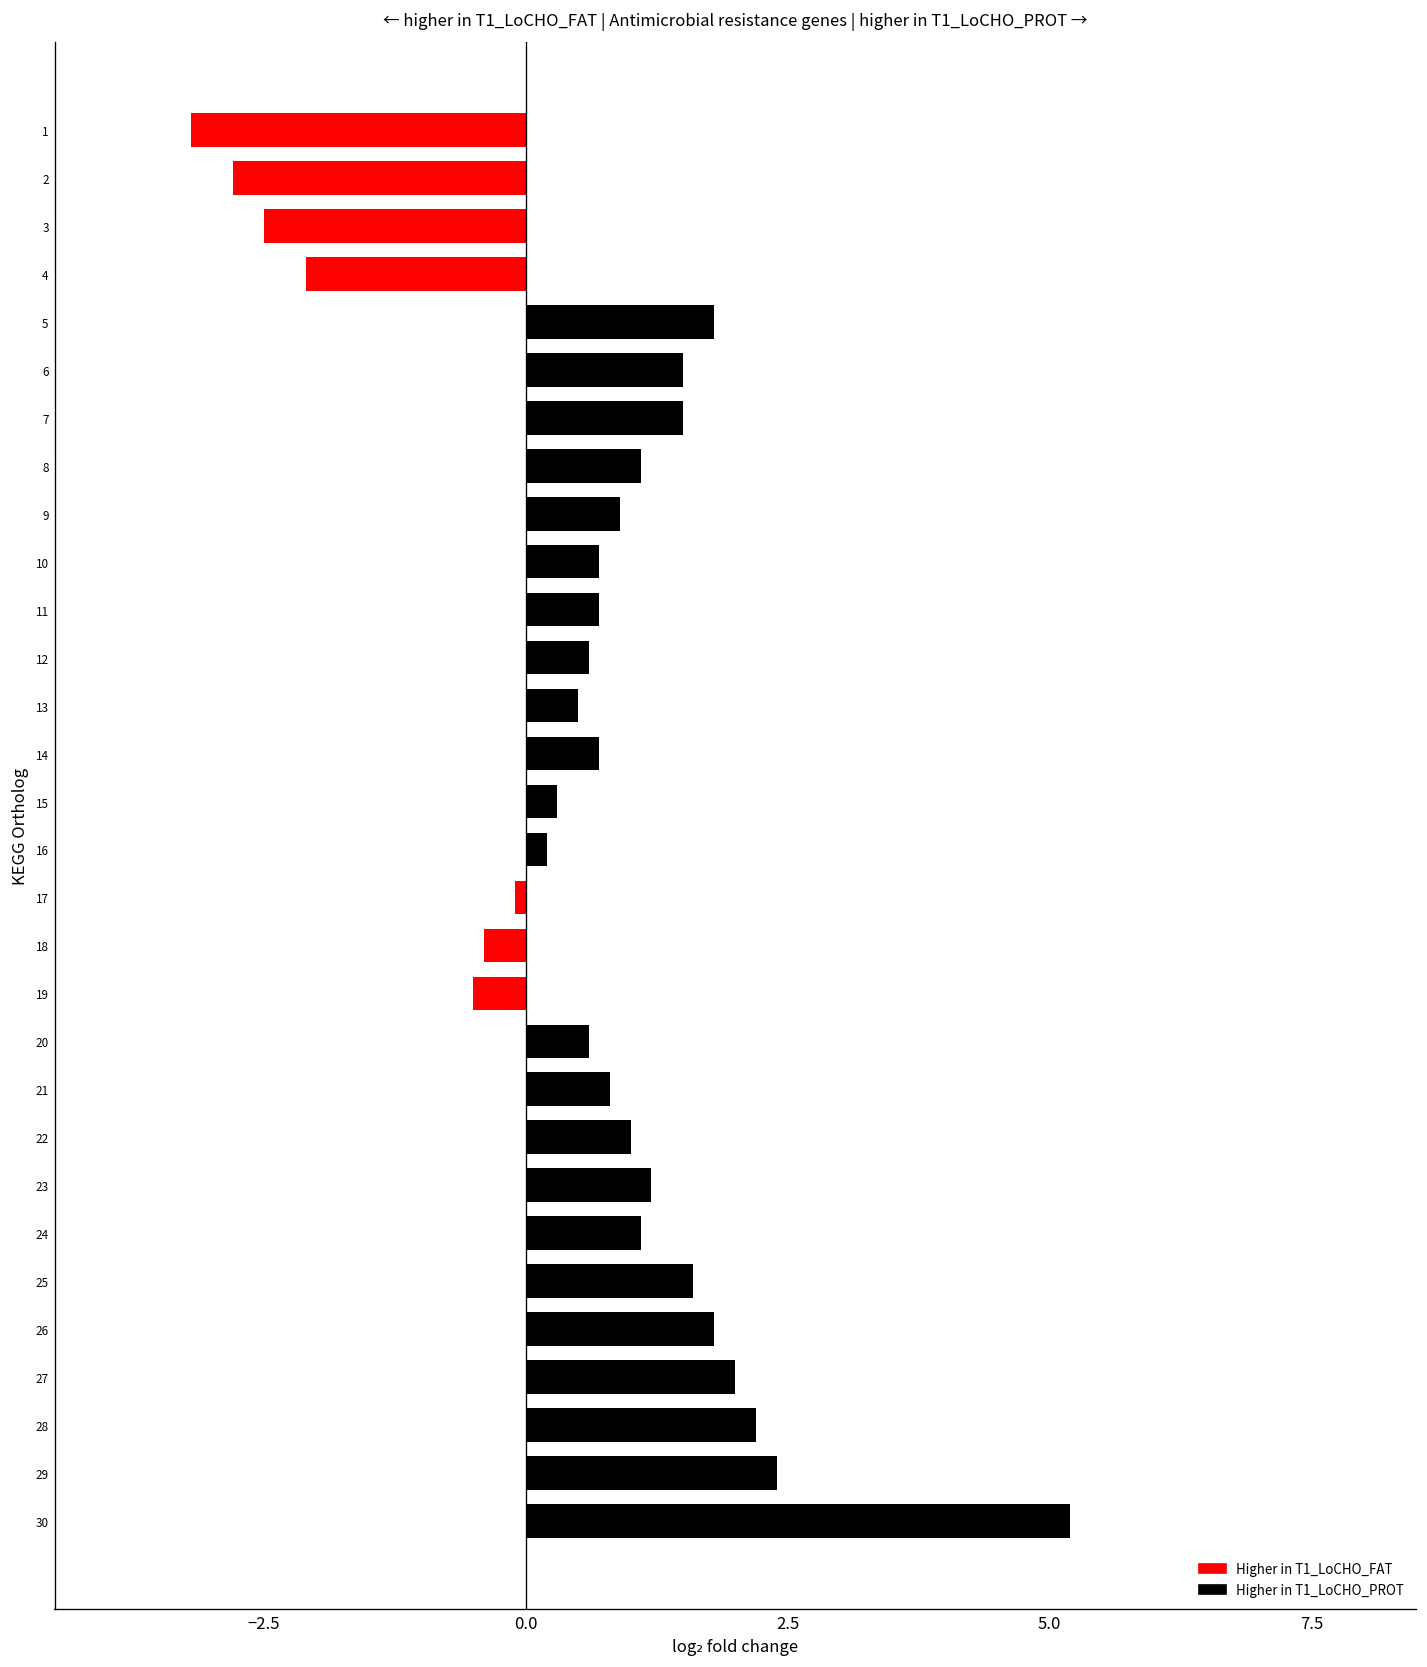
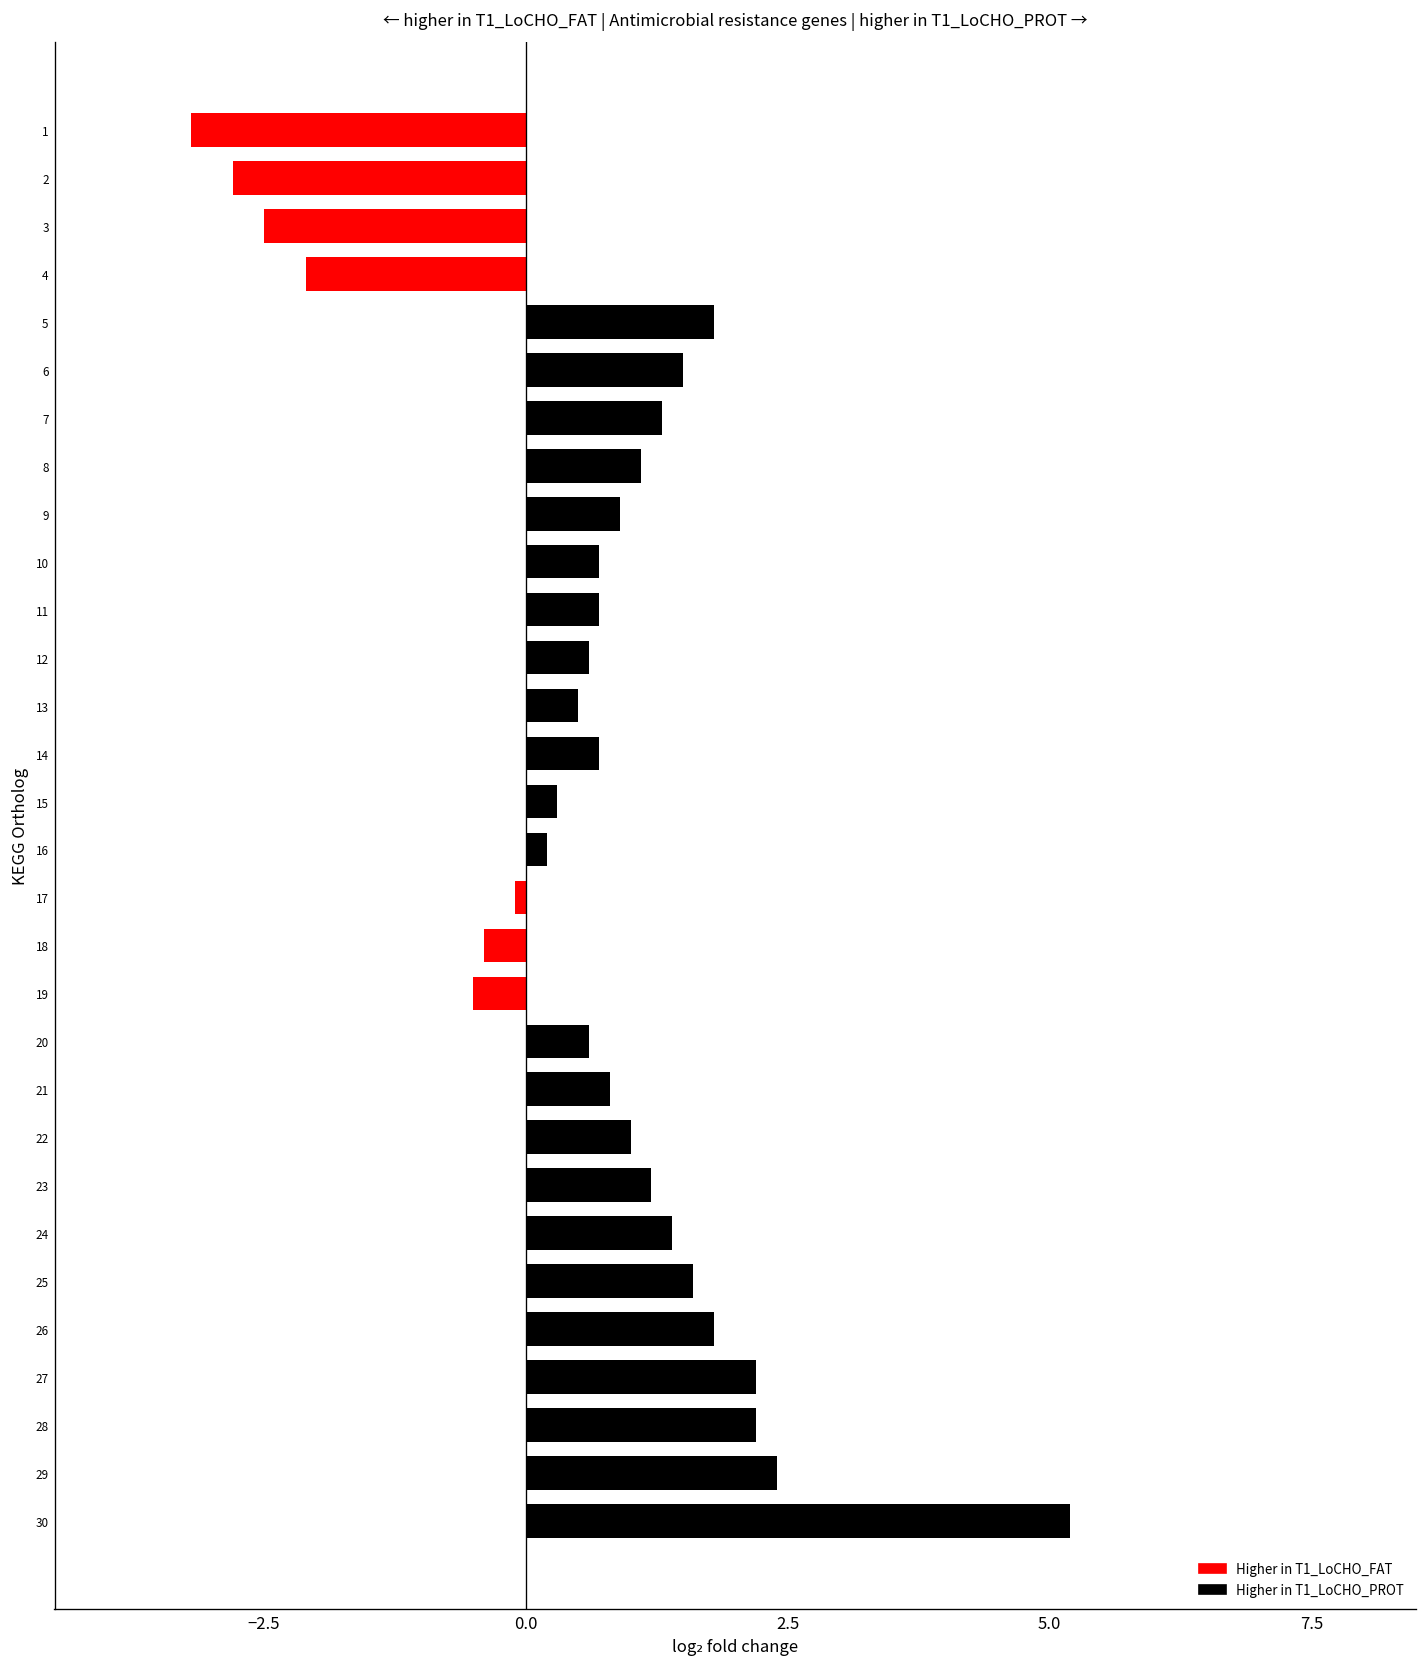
7: 1.5 -> 1.3
24: 1.1 -> 1.4
27: 2.0 -> 2.2
